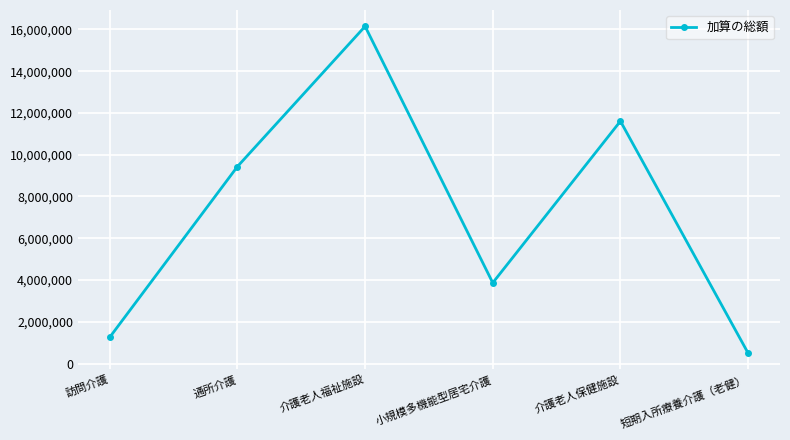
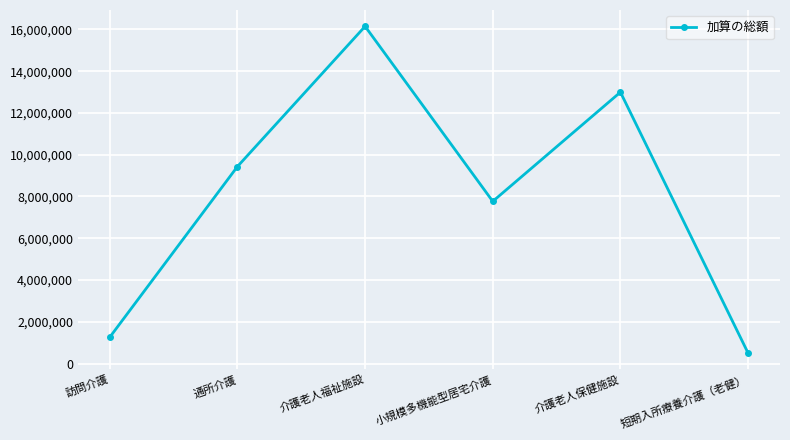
小規模多機能型居宅介護: 3,900,000 -> 7,800,000
介護老人保健施設: 11,600,000 -> 13,000,000
